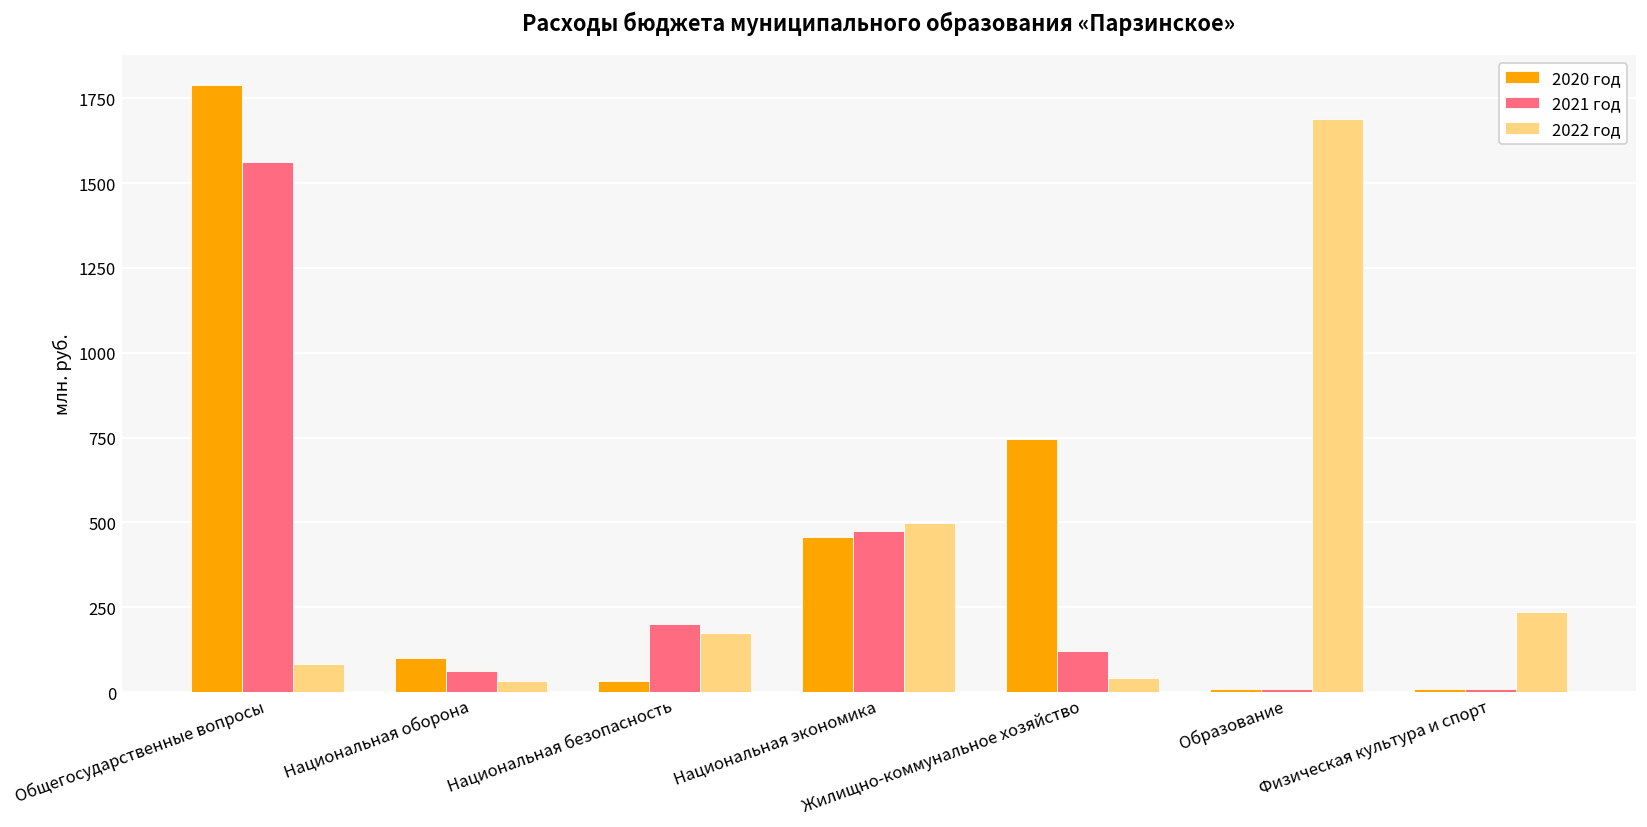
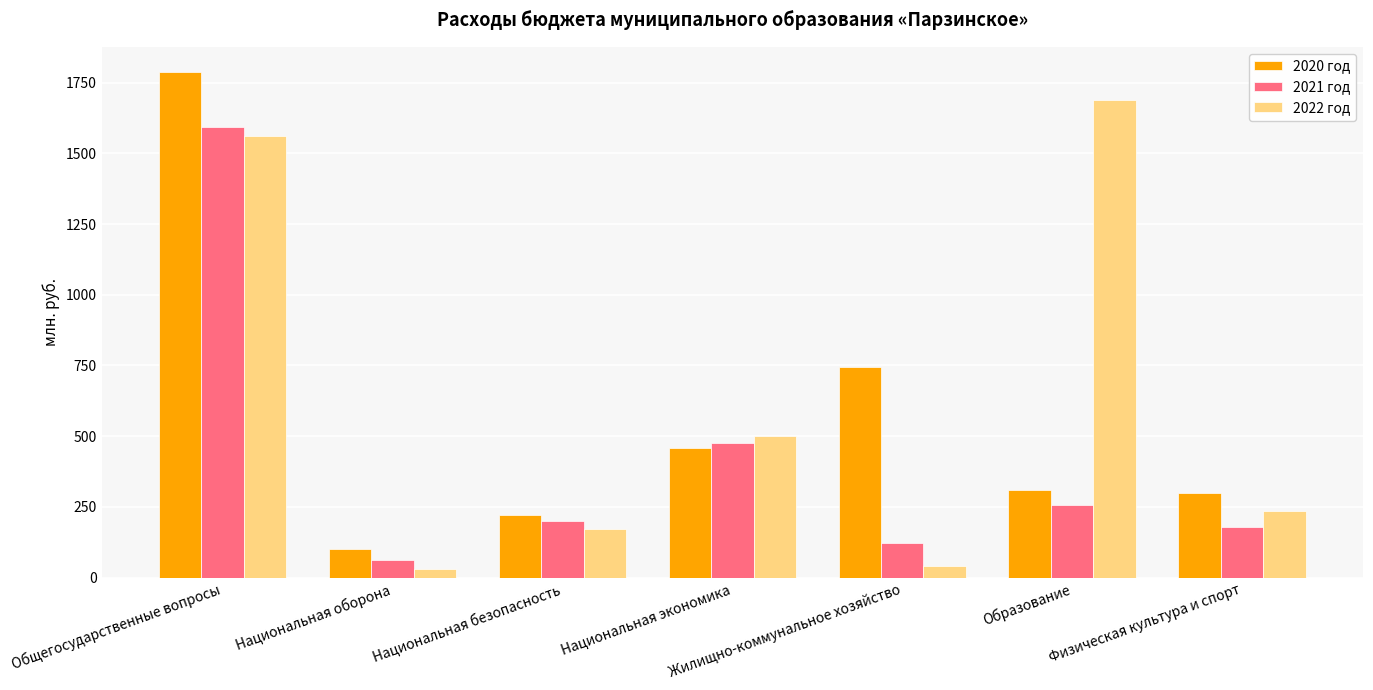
2021 год, Общегосударственные вопросы: 1560 -> 1590
2022 год, Общегосударственные вопросы: 80 -> 1560
2020 год, Национальная безопасность: 30 -> 220
2020 год, Образование: 10 -> 310
2021 год, Образование: 10 -> 260
2020 год, Физическая культура и спорт: 10 -> 300
2021 год, Физическая культура и спорт: 10 -> 180
